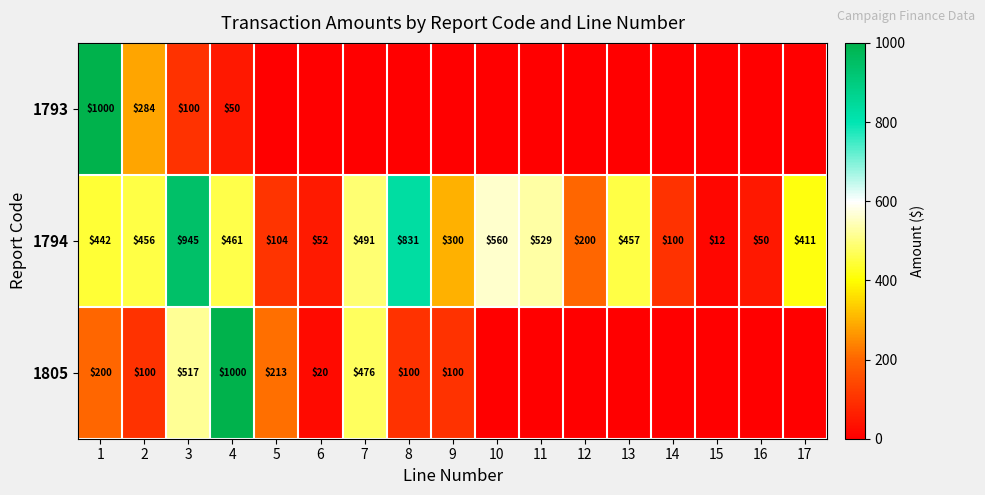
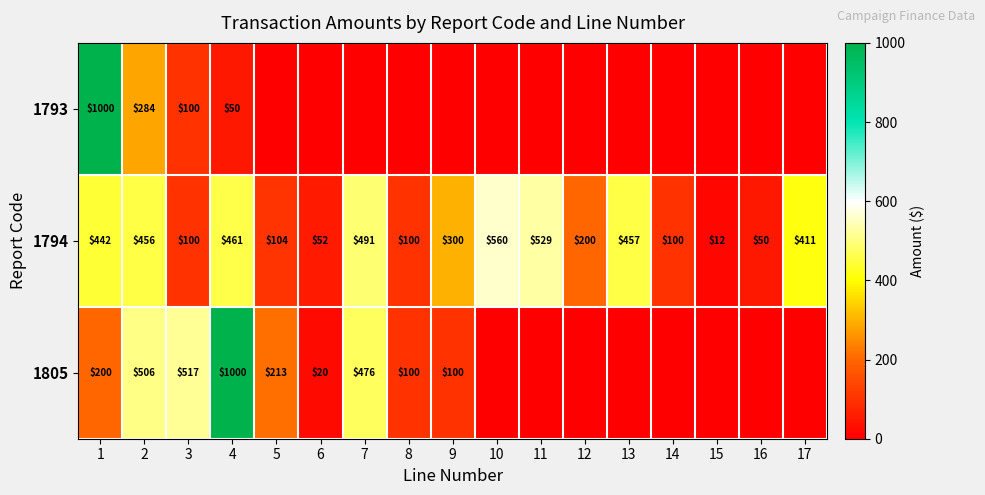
1794, 3: $945 -> $100
1794, 8: $831 -> $100
1805, 2: $100 -> $506
